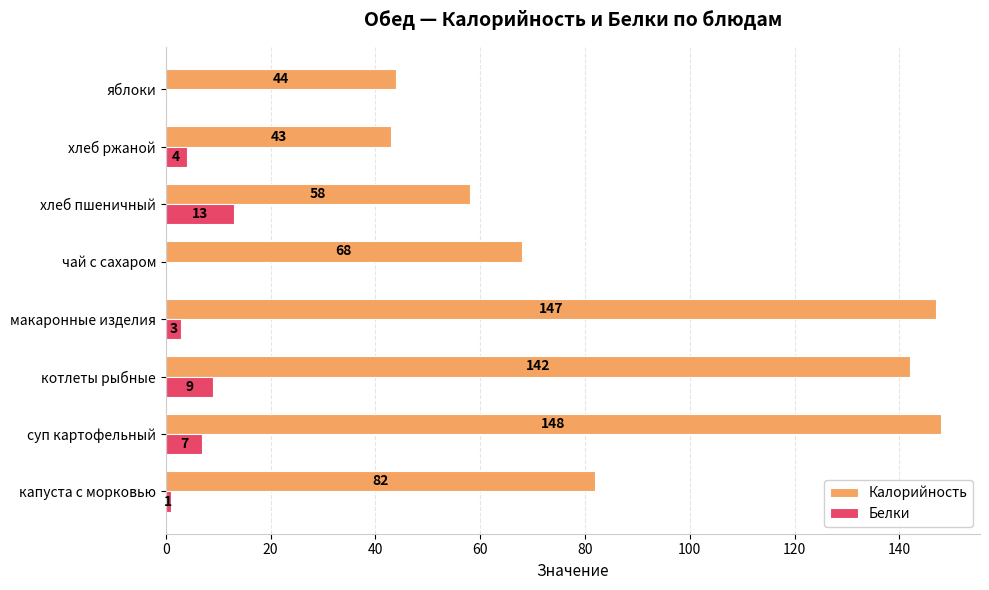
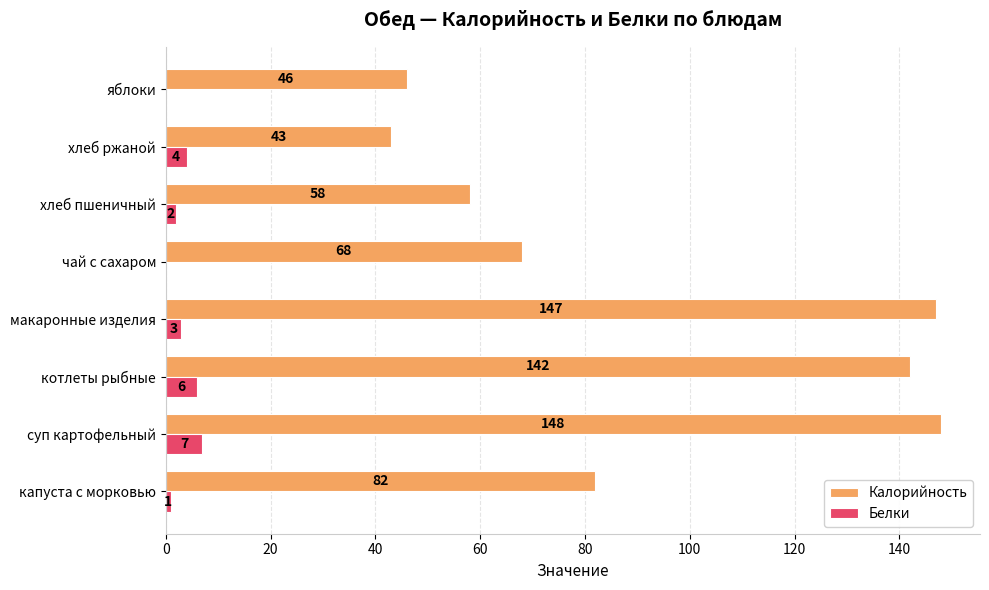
Калорийность, яблоки: 44 -> 46
Белки, хлеб пшеничный: 13 -> 2
Белки, котлеты рыбные: 9 -> 6
